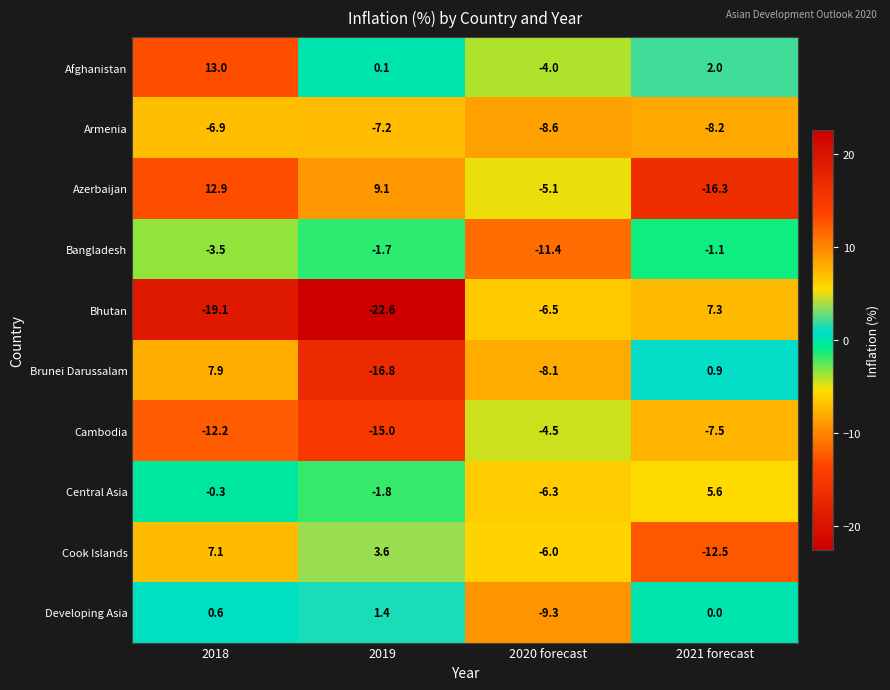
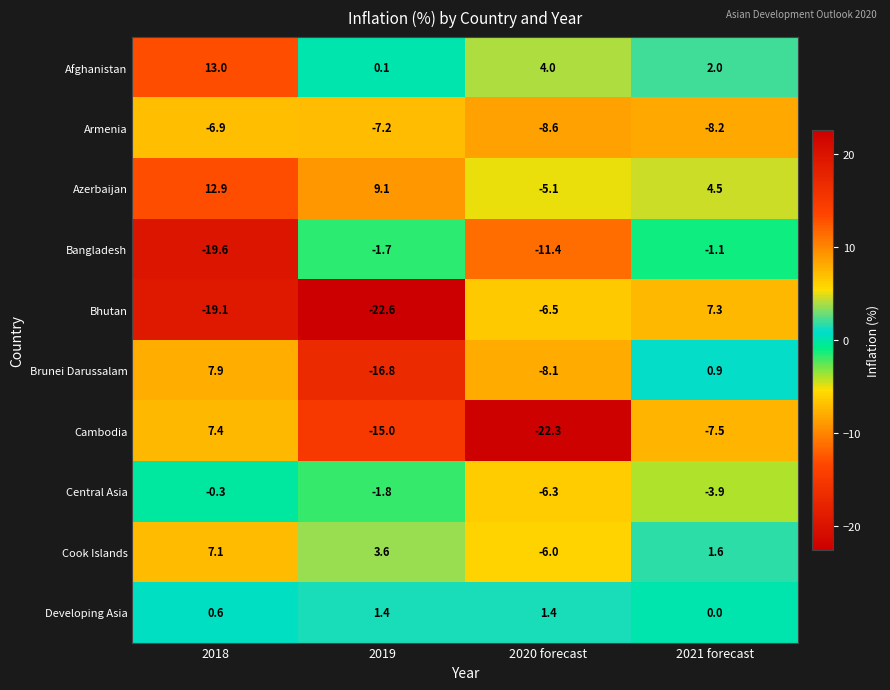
Afghanistan, 2020 forecast: -4.0 -> 4.0
Azerbaijan, 2021 forecast: -16.3 -> 4.5
Bangladesh, 2018: -3.5 -> -19.6
Cambodia, 2018: -12.2 -> 7.4
Cambodia, 2020 forecast: -4.5 -> -22.3
Central Asia, 2021 forecast: 5.6 -> -3.9
Cook Islands, 2021 forecast: -12.5 -> 1.6
Developing Asia, 2020 forecast: -9.3 -> 1.4
